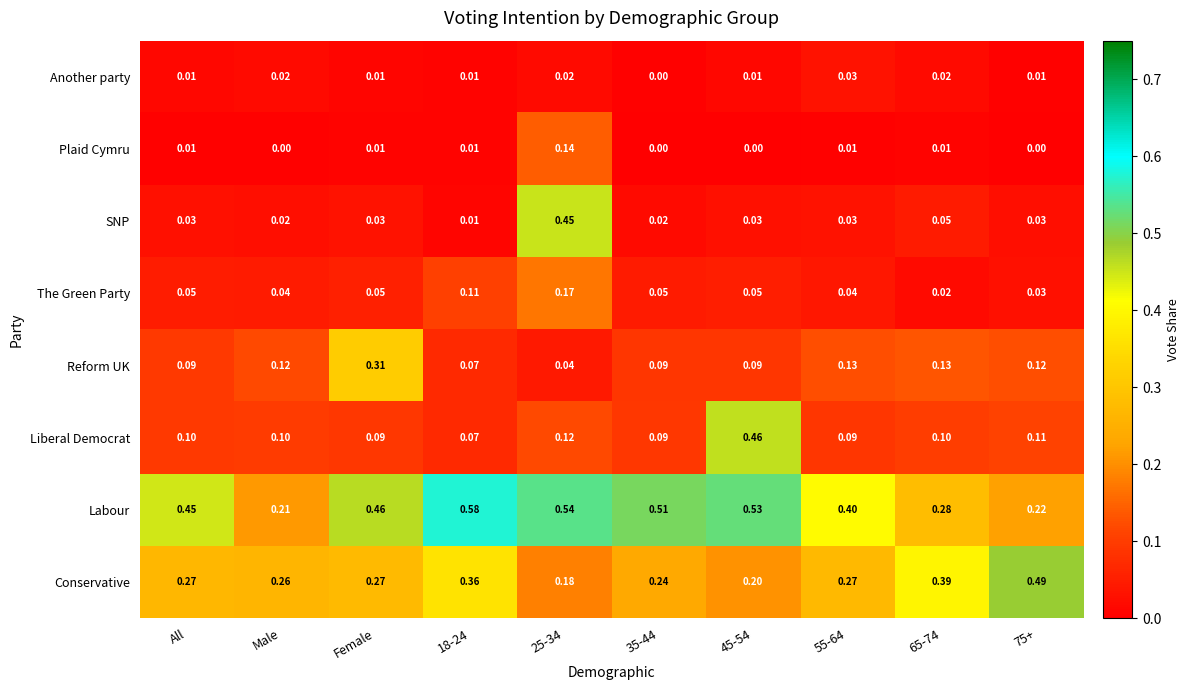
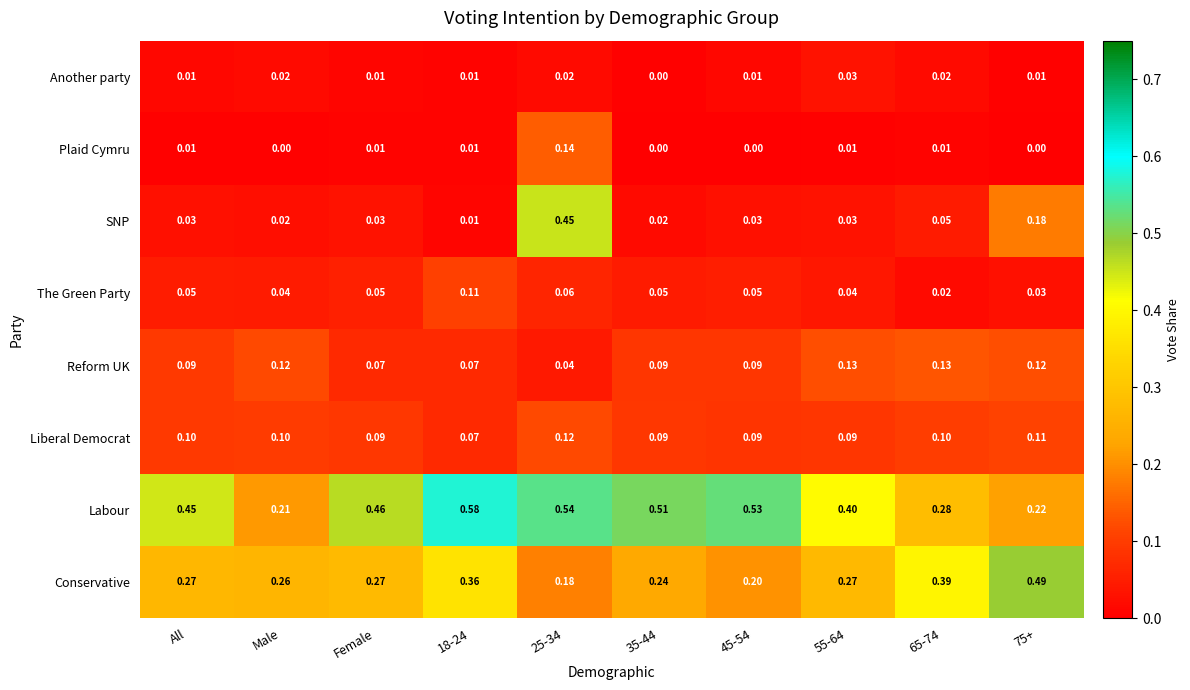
SNP, 75+: 0.03 -> 0.18
The Green Party, 25-34: 0.17 -> 0.06
Reform UK, Female: 0.31 -> 0.07
Liberal Democrat, 45-54: 0.46 -> 0.09
